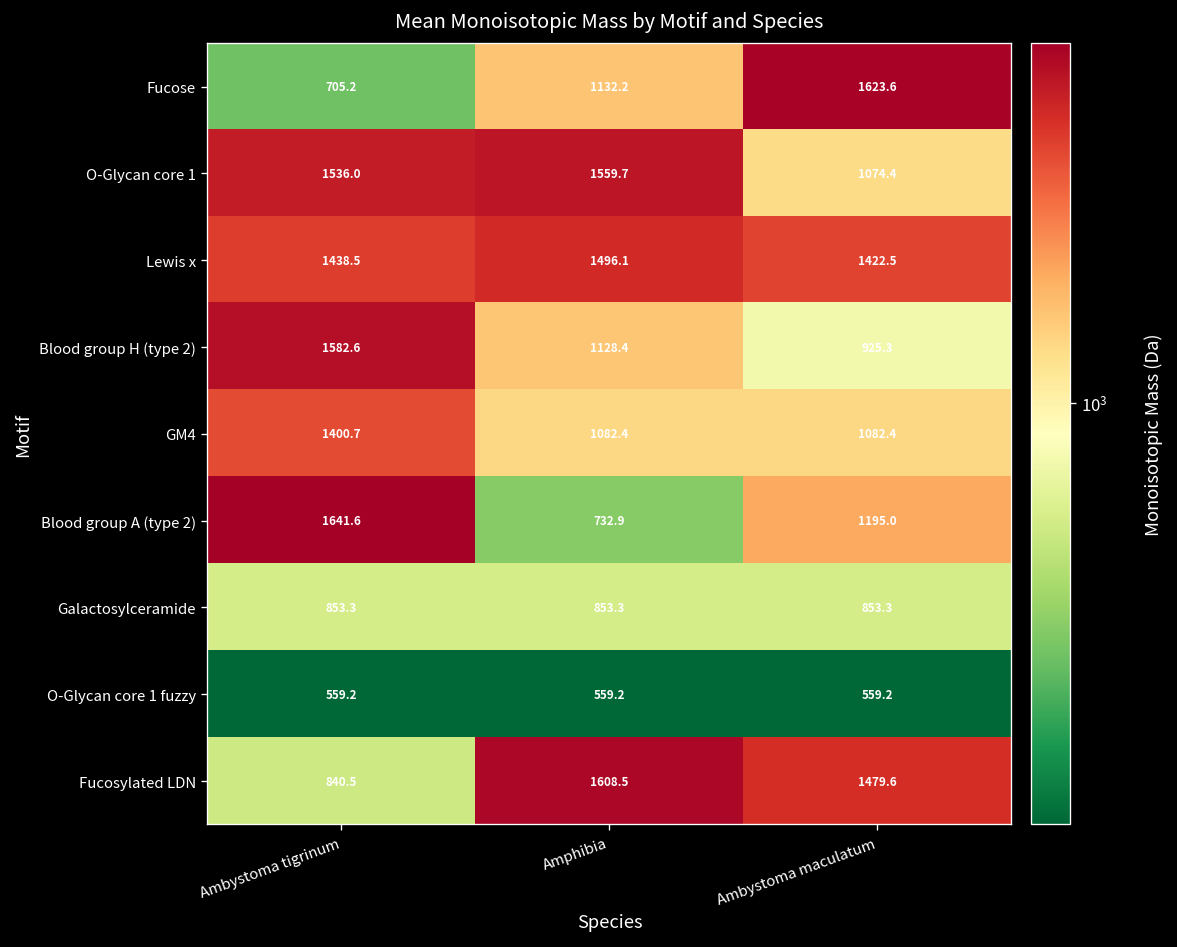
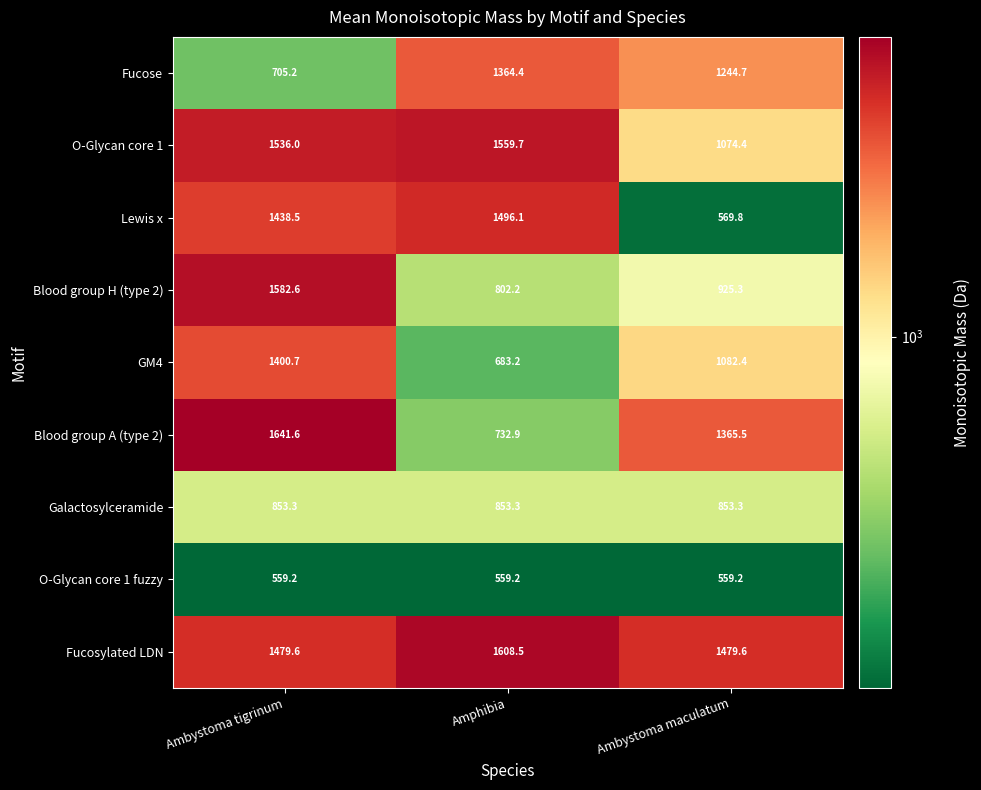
Fucose, Amphibia: 1132.2 -> 1364.4
Fucose, Ambystoma maculatum: 1623.6 -> 1244.7
Lewis x, Ambystoma maculatum: 1422.5 -> 569.8
Blood group H (type 2), Amphibia: 1128.4 -> 802.2
GM4, Amphibia: 1082.4 -> 683.2
Blood group A (type 2), Ambystoma maculatum: 1195.0 -> 1365.5
Fucosylated LDN, Ambystoma tigrinum: 840.5 -> 1479.6
